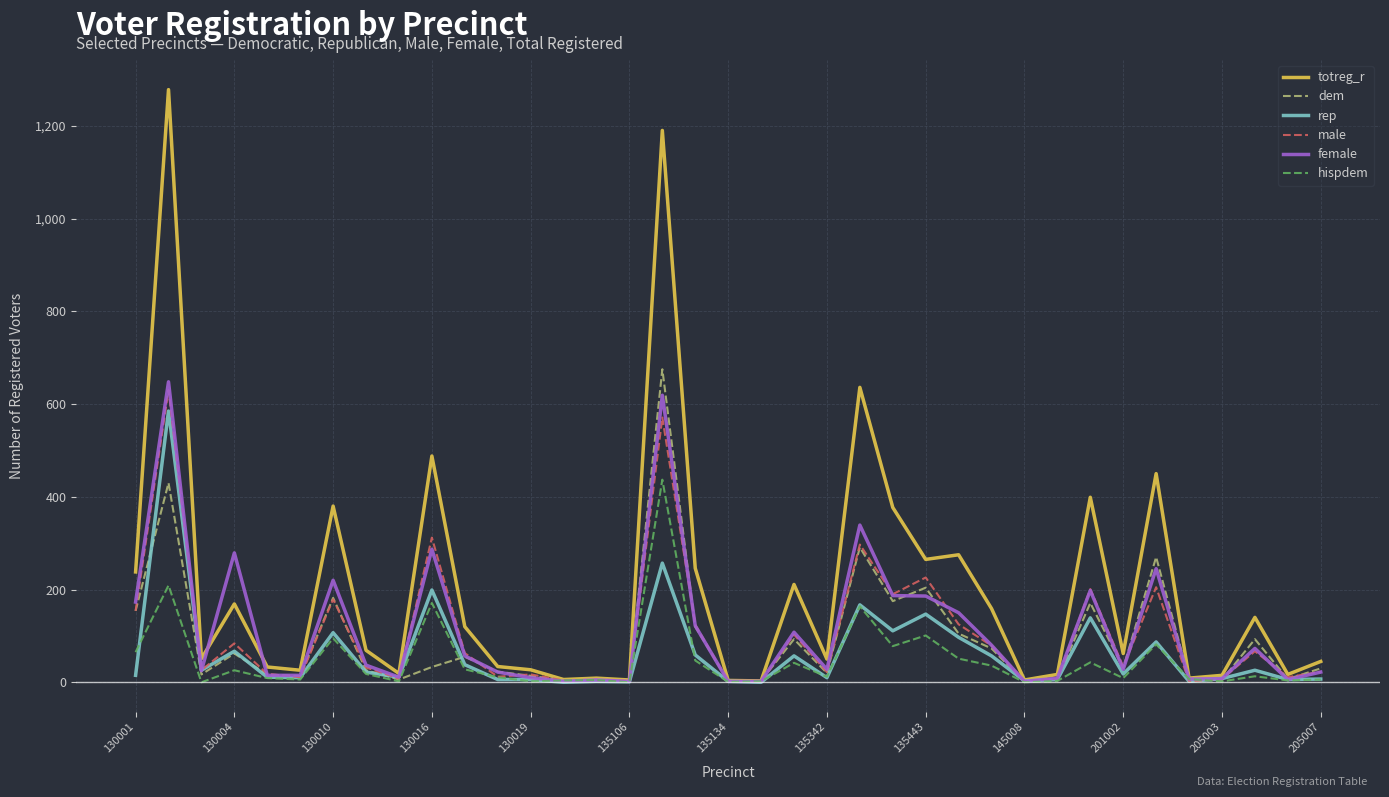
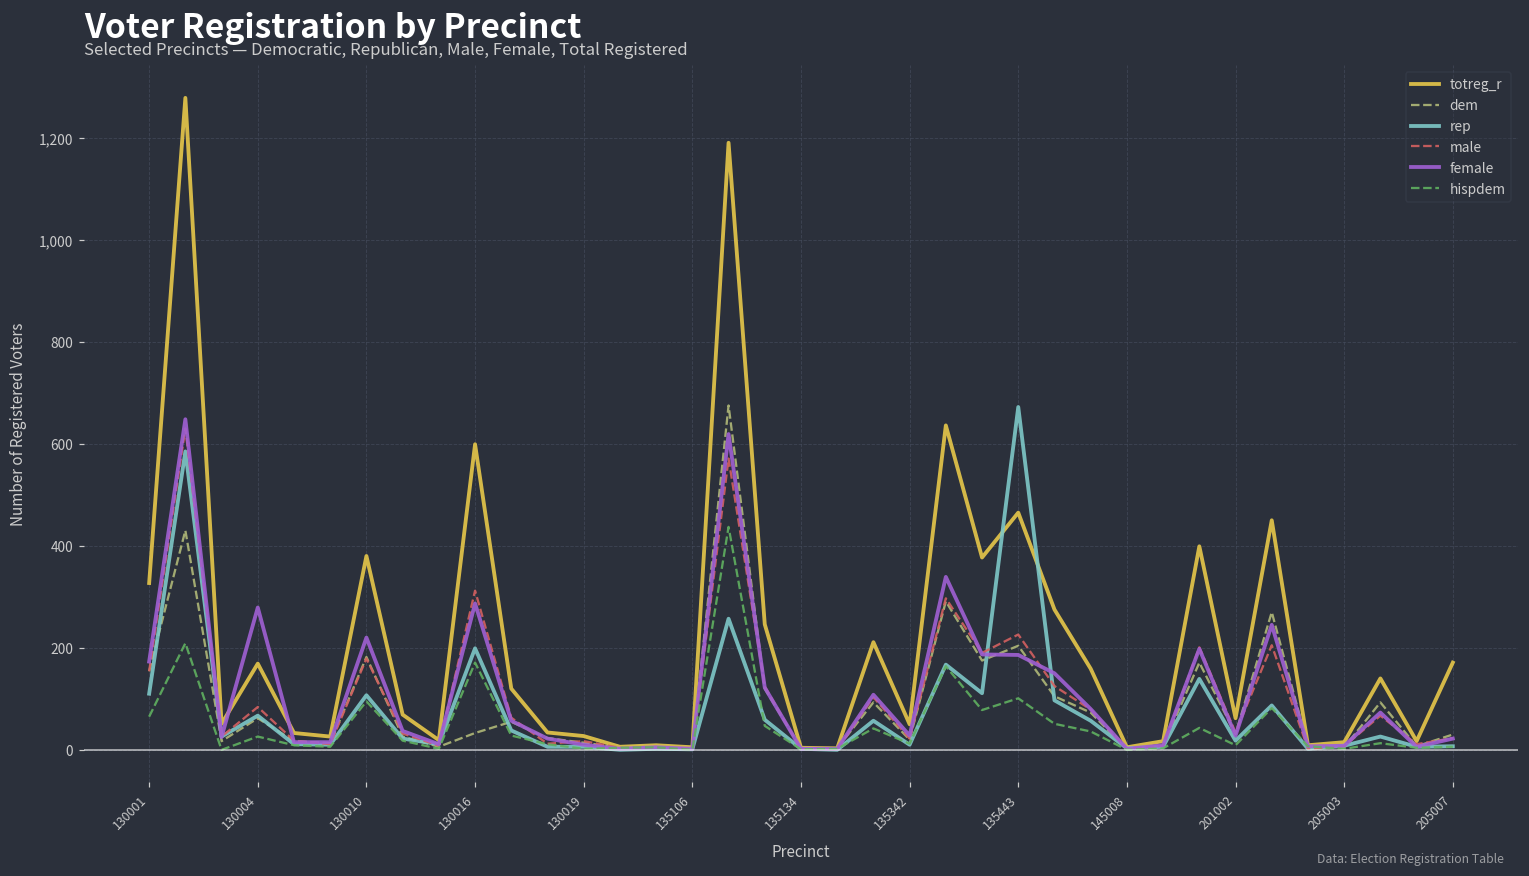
totreg_r, 130001: 240 -> 330
rep, 130001: 20 -> 110
totreg_r, 130016: 490 -> 600
totreg_r, 135443: 270 -> 470
rep, 135443: 150 -> 670
totreg_r, 205007: 50 -> 170
